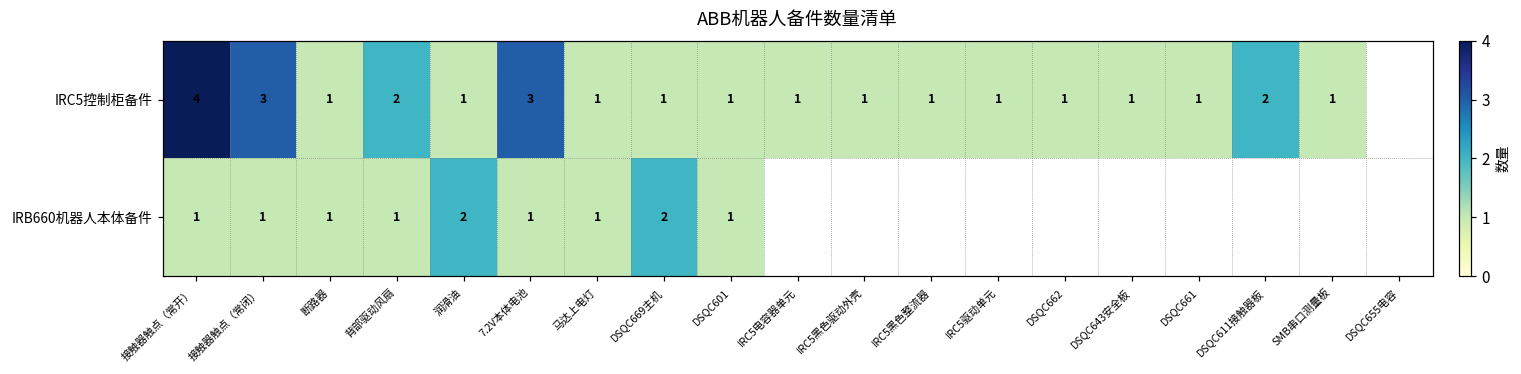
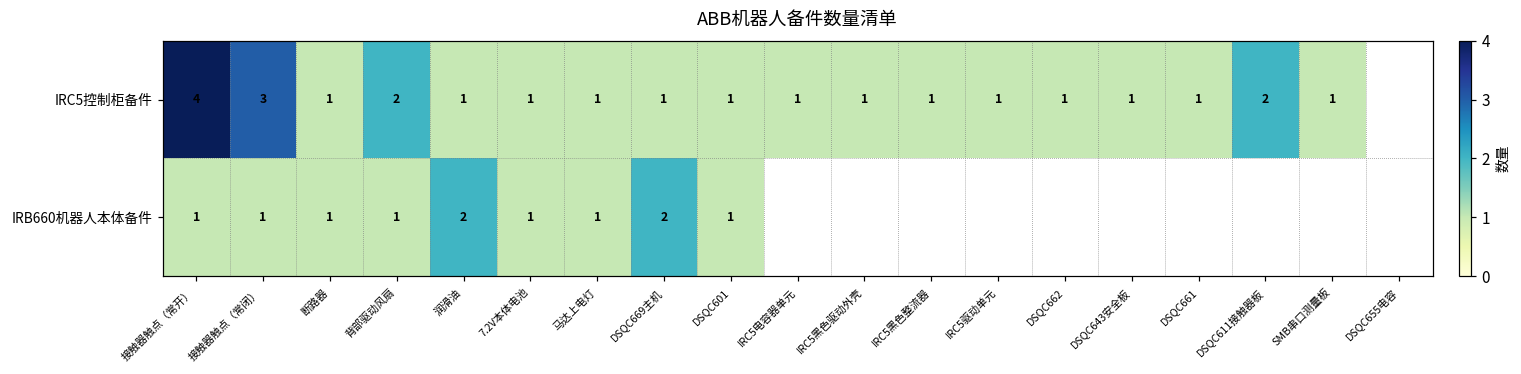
IRC5控制柜备件, 7.2V本体电池: 3 -> 1
